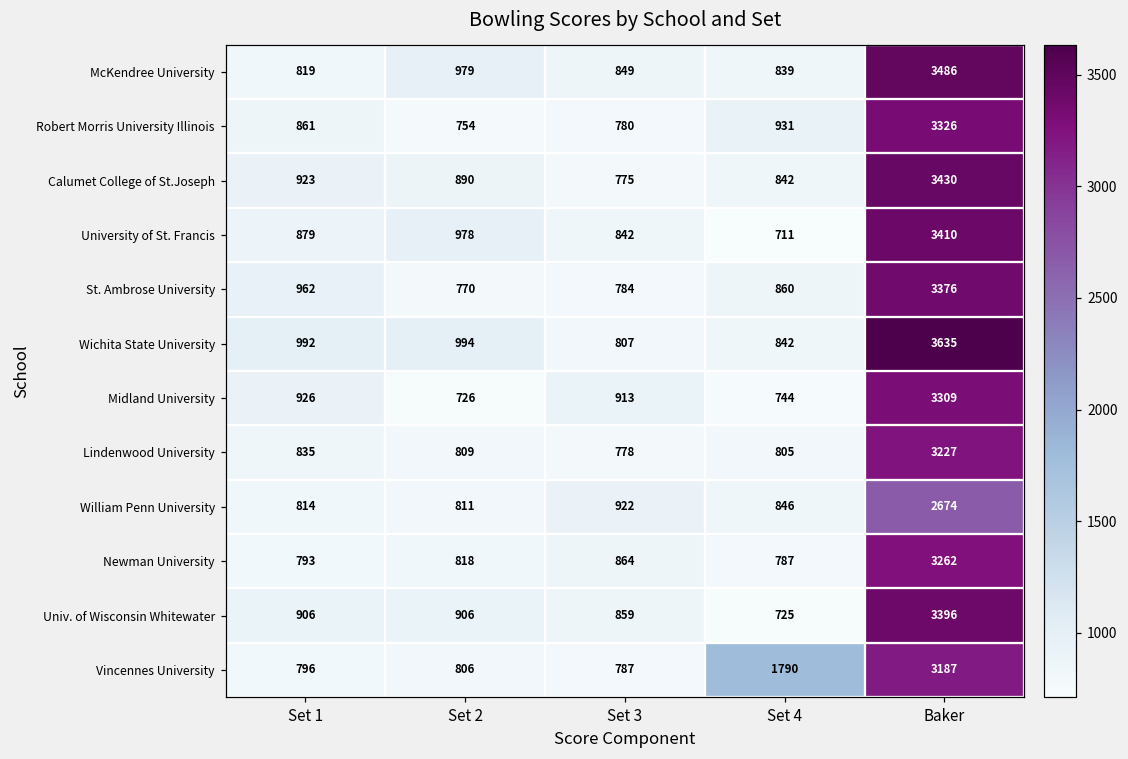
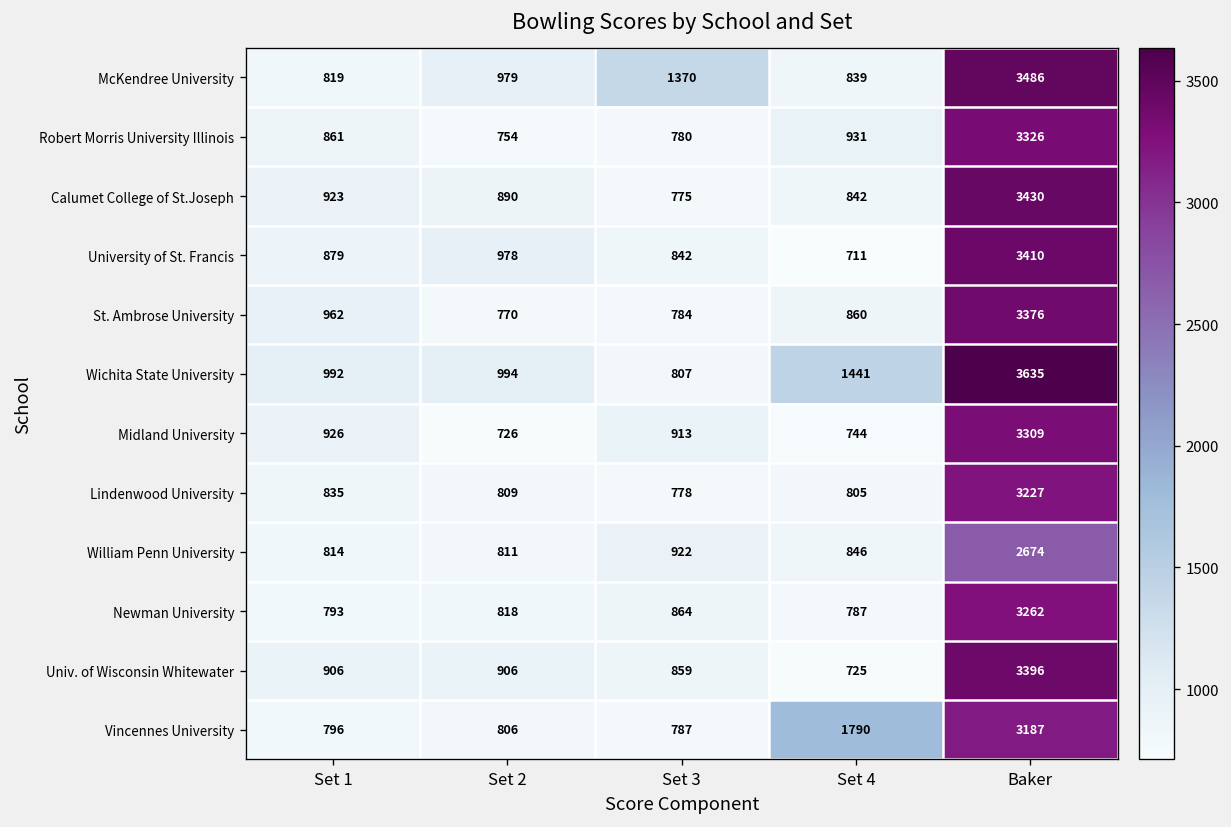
McKendree University, Set 3: 849 -> 1370
Wichita State University, Set 4: 842 -> 1441
